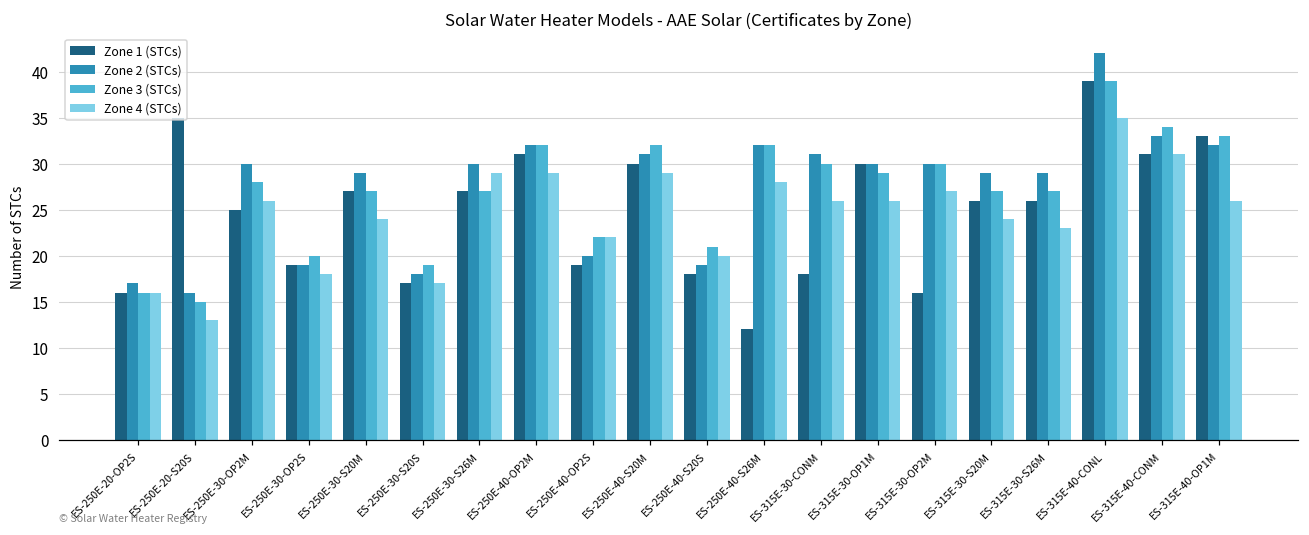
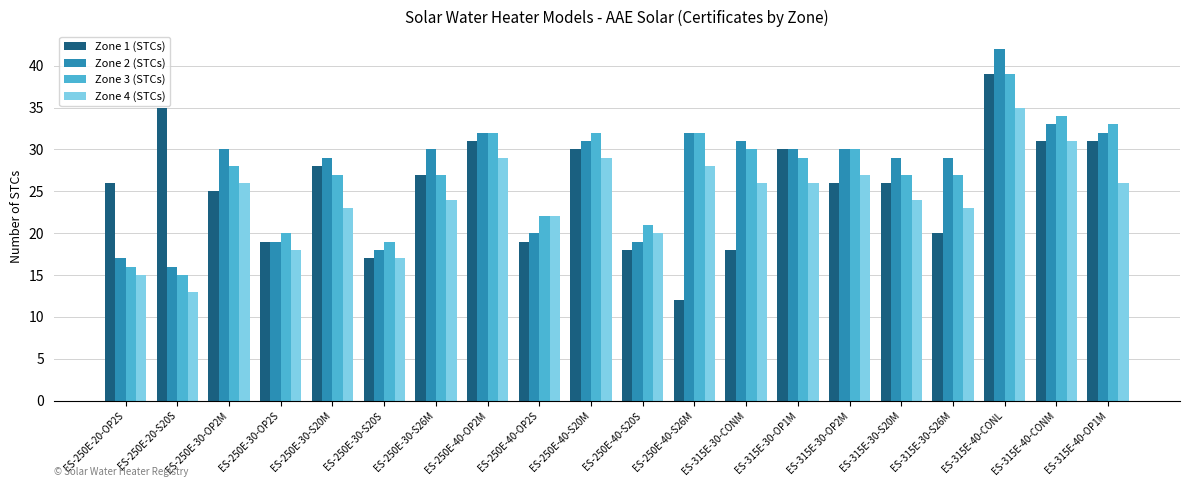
Zone 1 (STCs), ES-250E-20-OP2S: 16 -> 26
Zone 4 (STCs), ES-250E-20-OP2S: 16 -> 15
Zone 1 (STCs), ES-250E-30-S20M: 27 -> 28
Zone 4 (STCs), ES-250E-30-S20M: 24 -> 23
Zone 4 (STCs), ES-250E-30-S26M: 29 -> 24
Zone 1 (STCs), ES-315E-30-OP2M: 16 -> 26
Zone 1 (STCs), ES-315E-30-S26M: 26 -> 20
Zone 1 (STCs), ES-315E-40-OP1M: 33 -> 31
